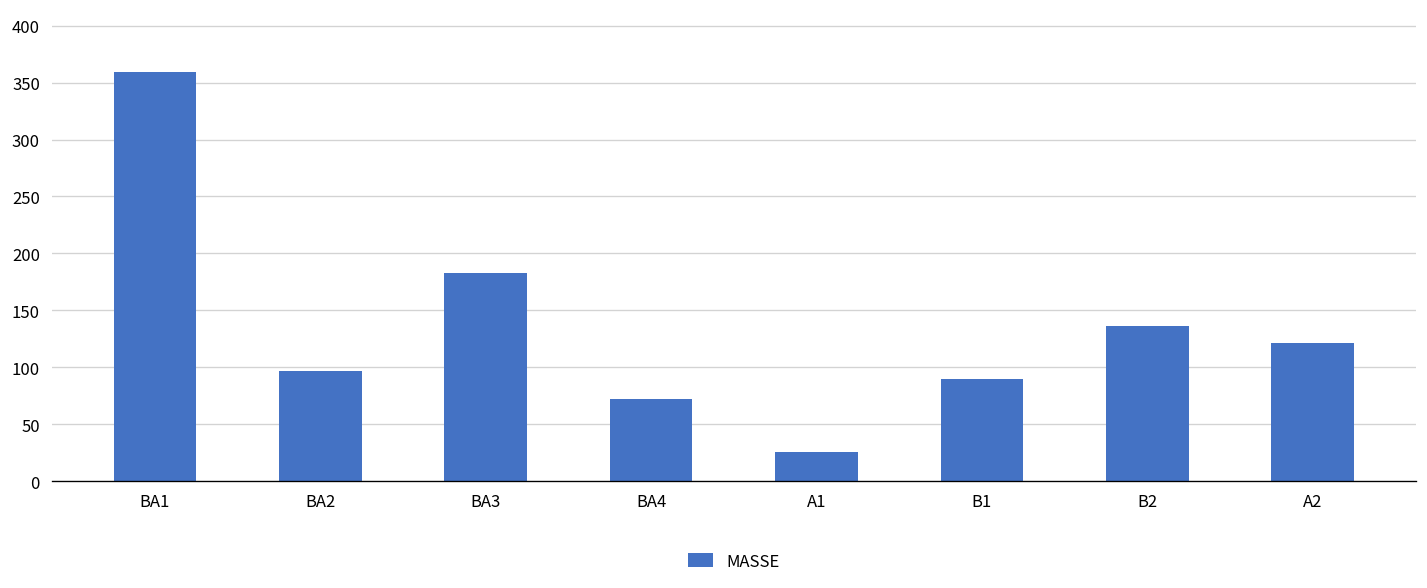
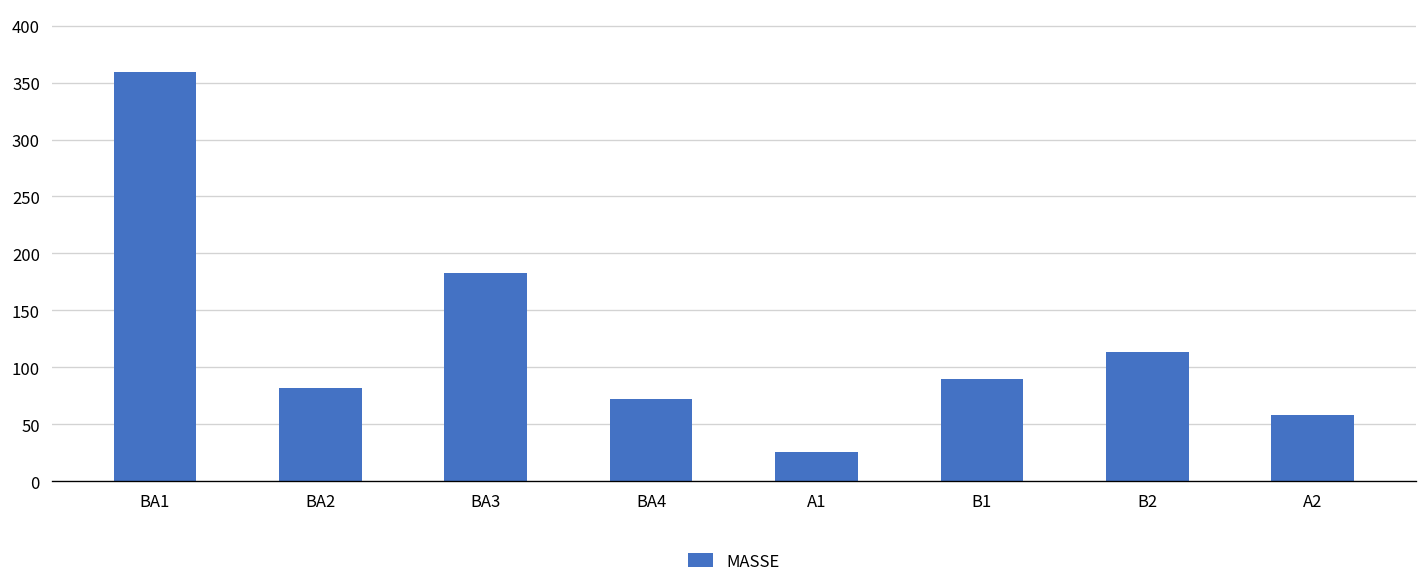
BA2: 100 -> 80
B2: 140 -> 110
A2: 120 -> 60
